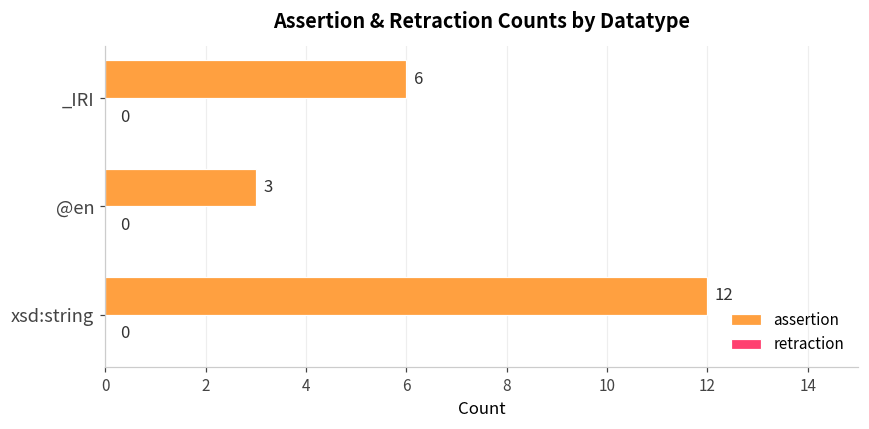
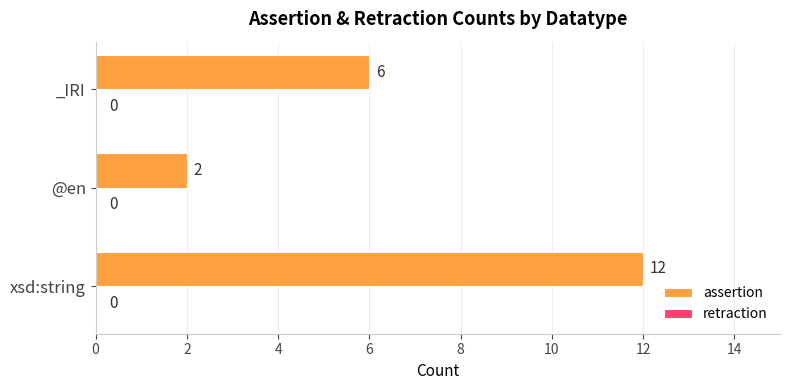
assertion, @en: 3 -> 2
